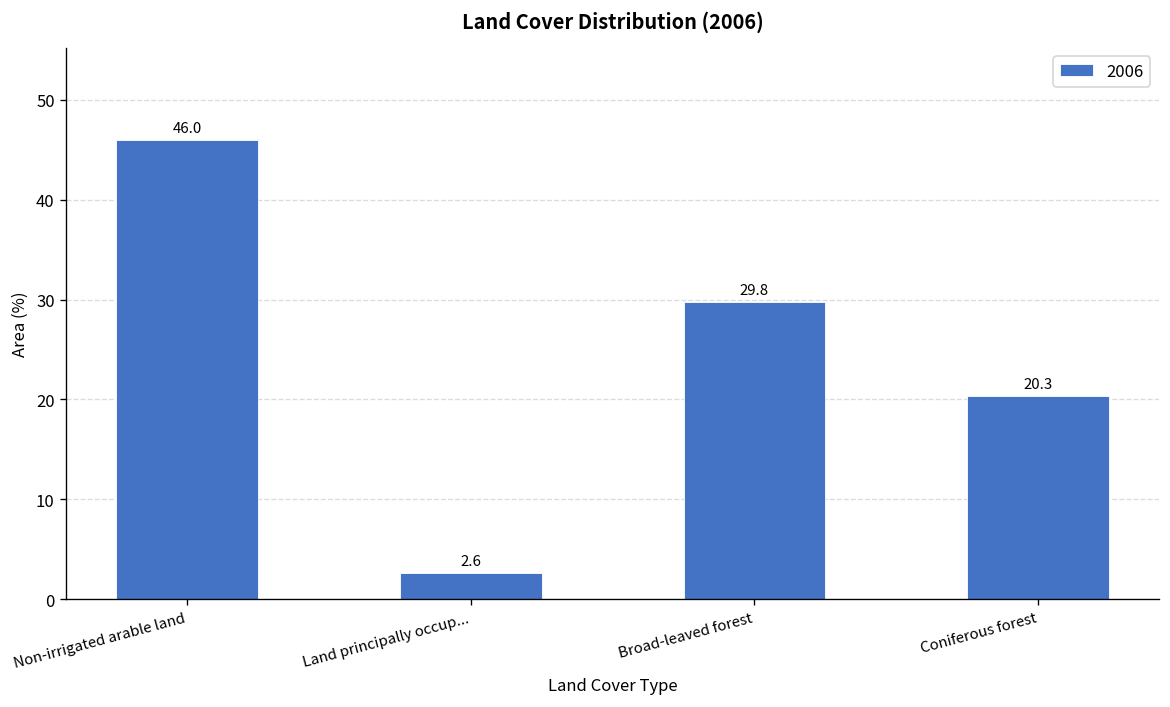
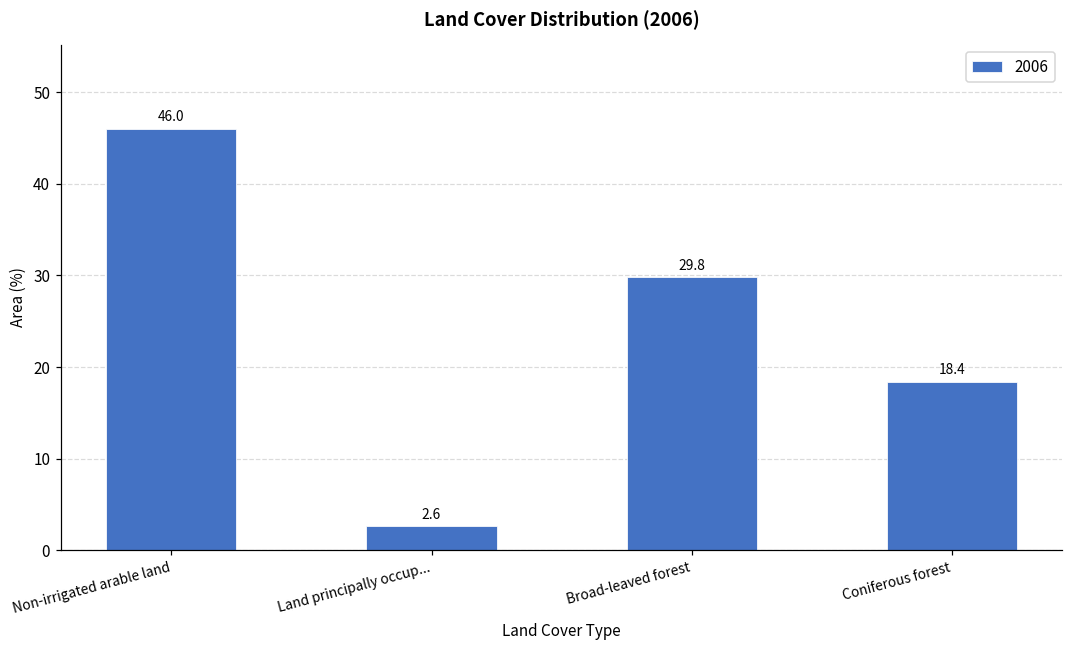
Coniferous forest: 20.3 -> 18.4
